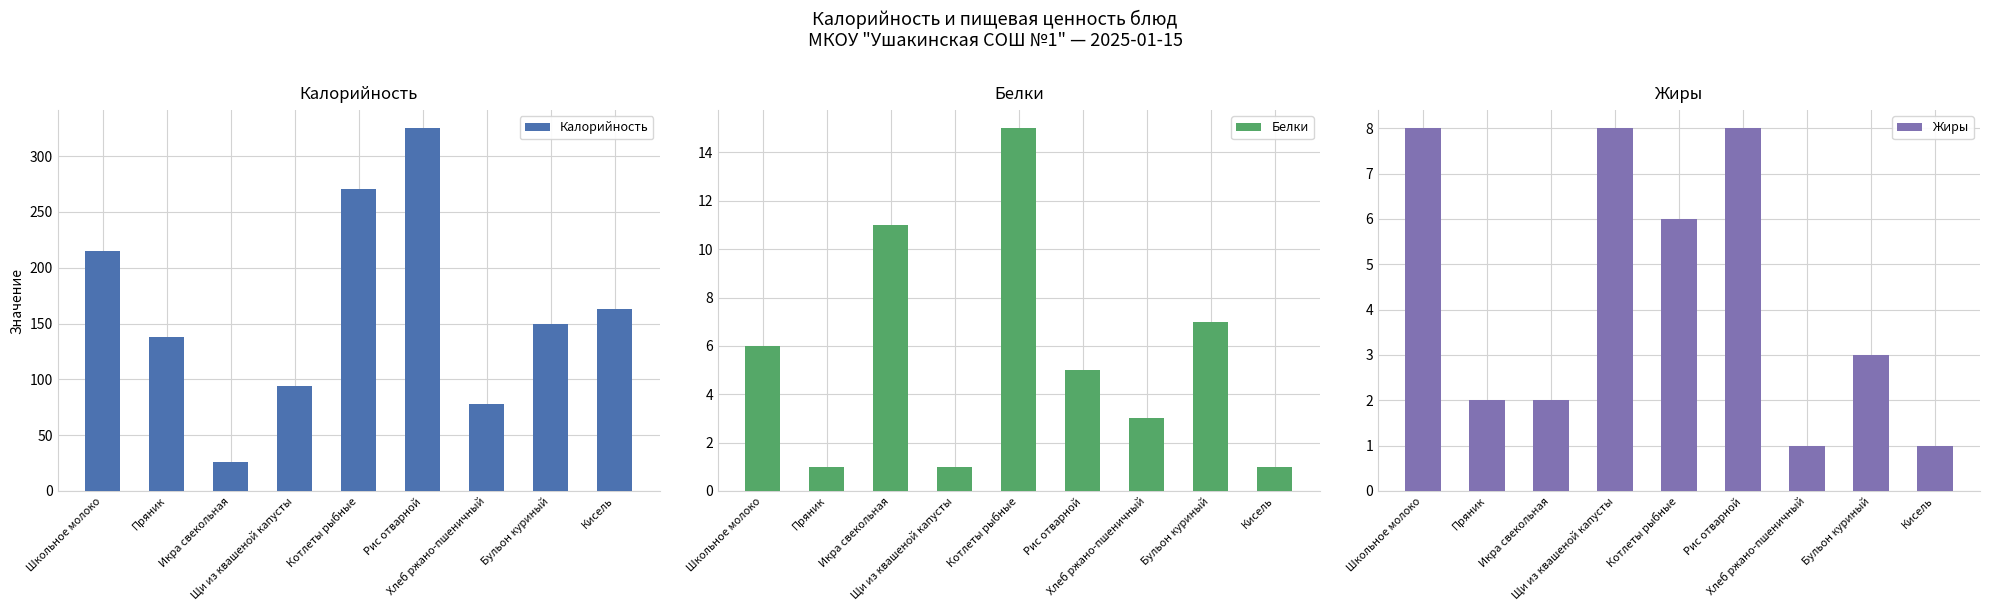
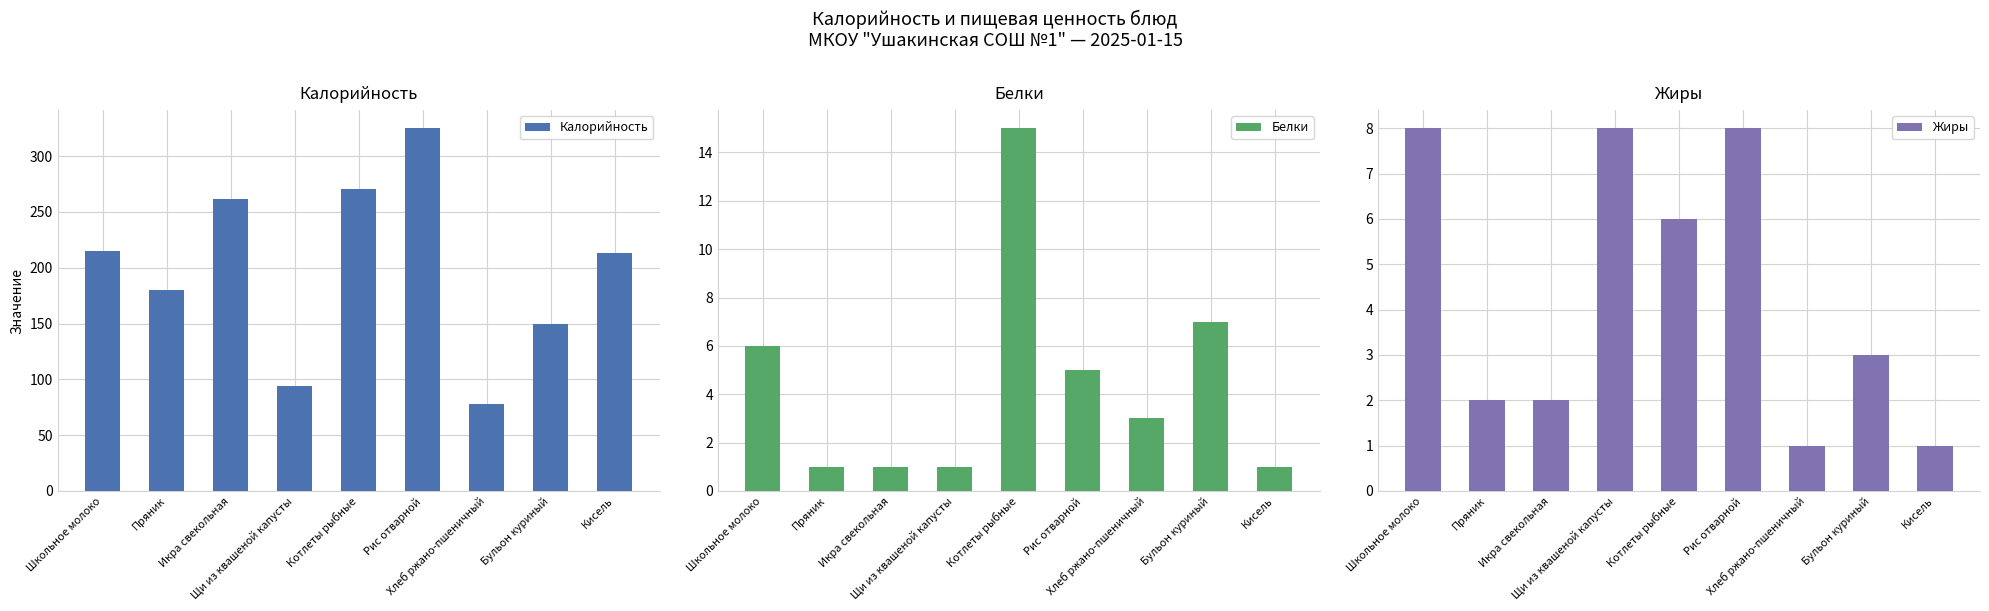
Калорийность, Пряник: 138 -> 180
Калорийность, Икра свекольная: 26 -> 262
Калорийность, Кисель: 163 -> 213
Белки, Икра свекольная: 11 -> 1
